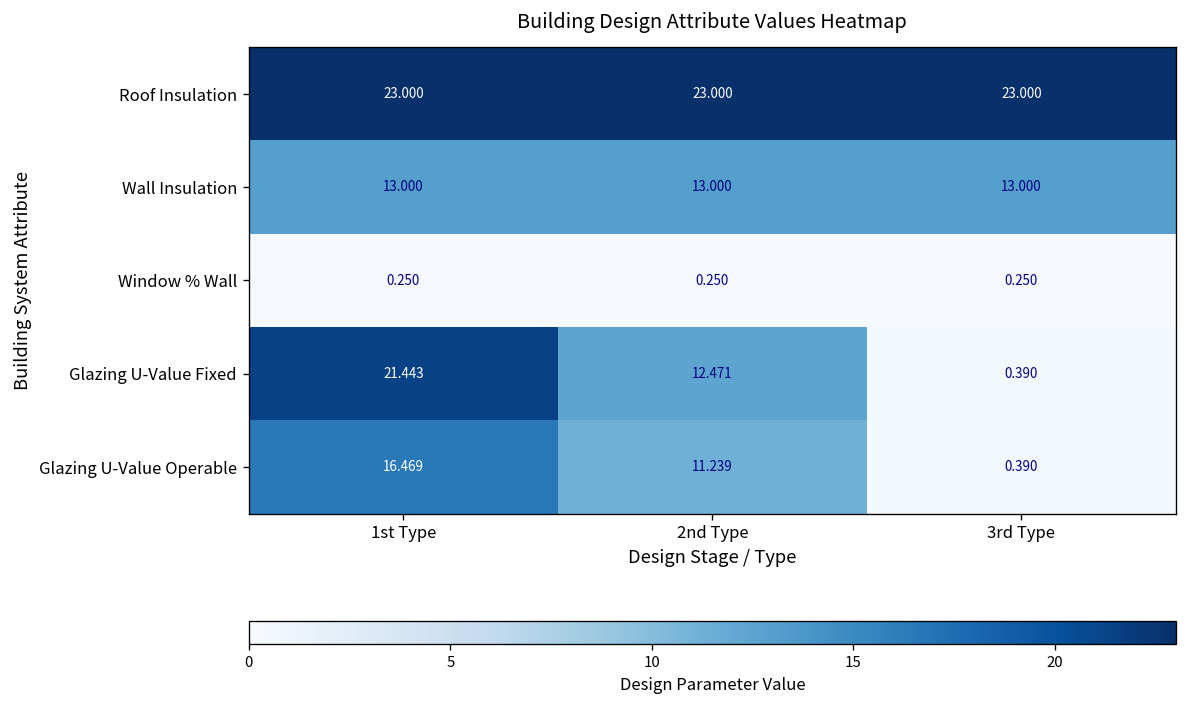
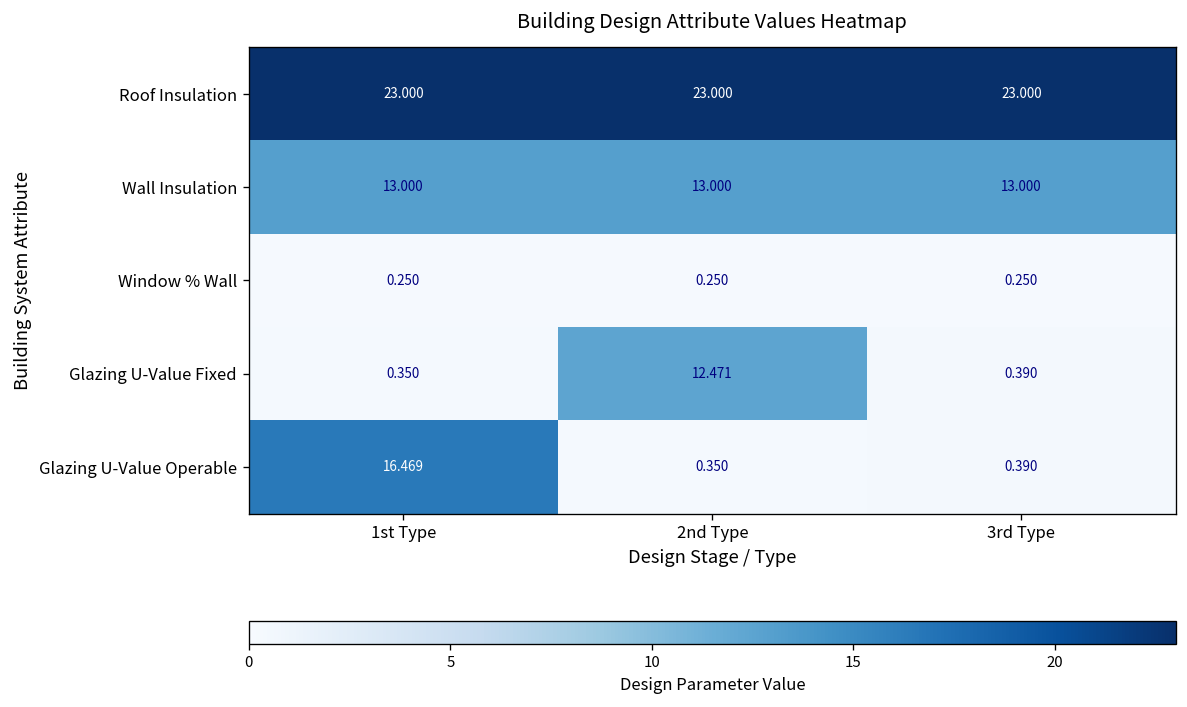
Glazing U-Value Fixed, 1st Type: 21.443 -> 0.350
Glazing U-Value Operable, 2nd Type: 11.239 -> 0.350
